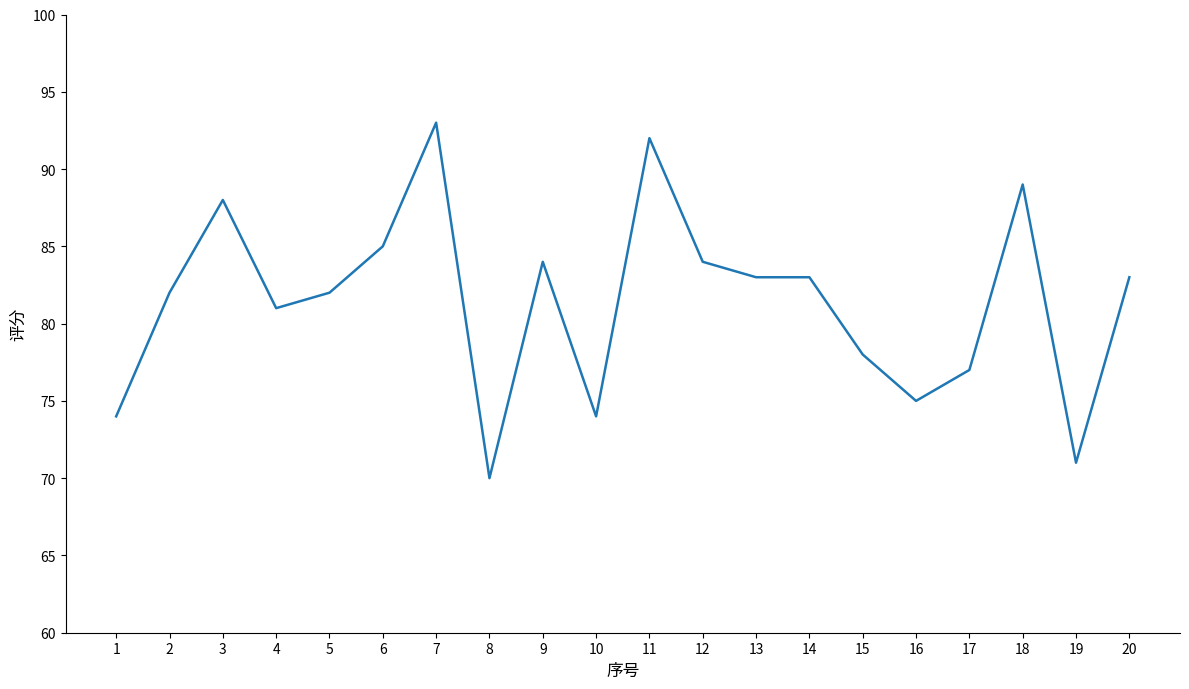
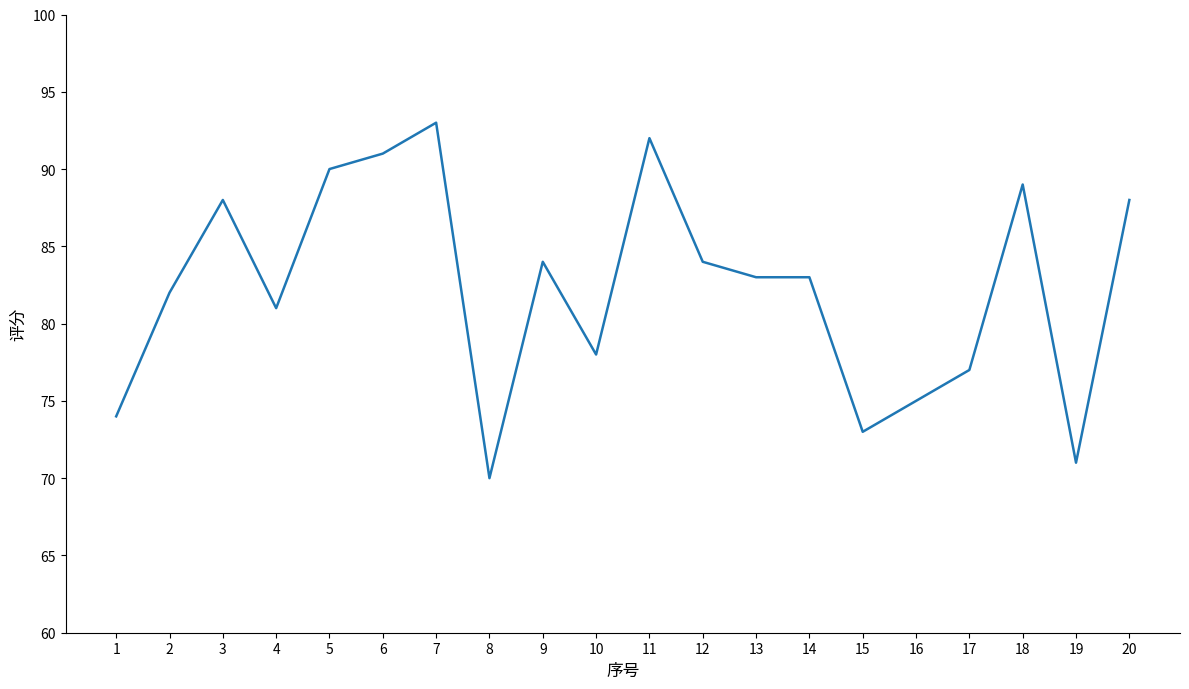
5: 82 -> 90
6: 85 -> 91
10: 74 -> 78
15: 78 -> 73
20: 83 -> 88
